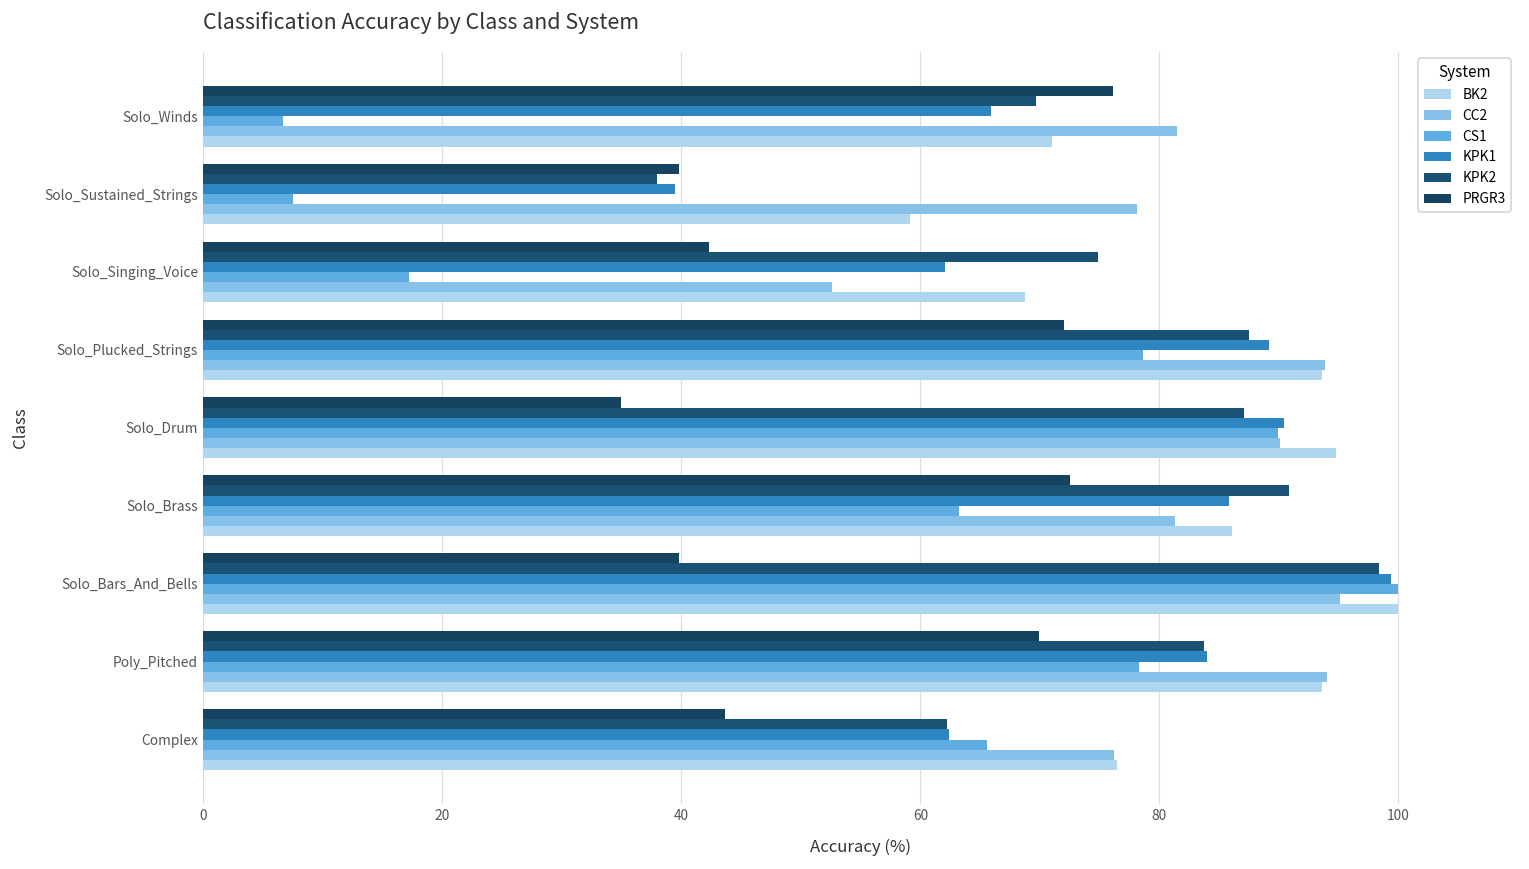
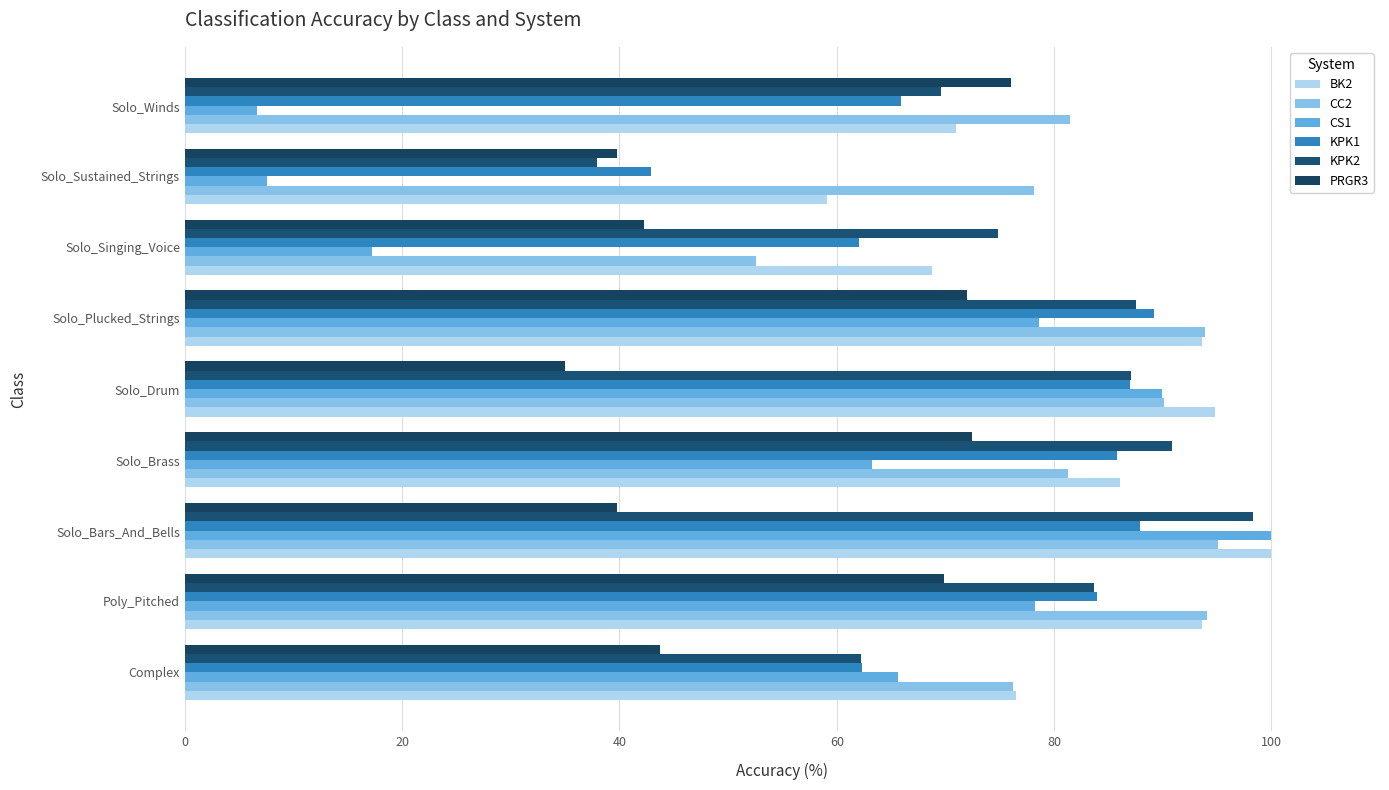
KPK1, Solo_Sustained_Strings: 39.4 -> 42.9
KPK1, Solo_Drum: 90.4 -> 87.0
KPK1, Solo_Bars_And_Bells: 99.3 -> 87.9
